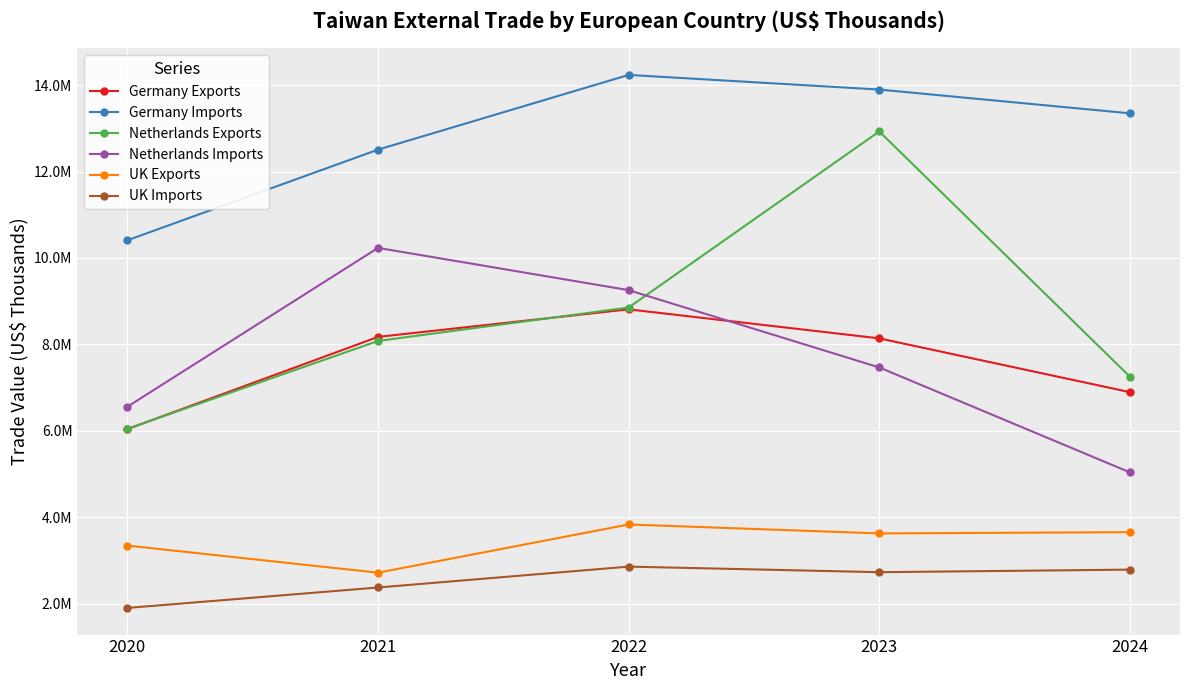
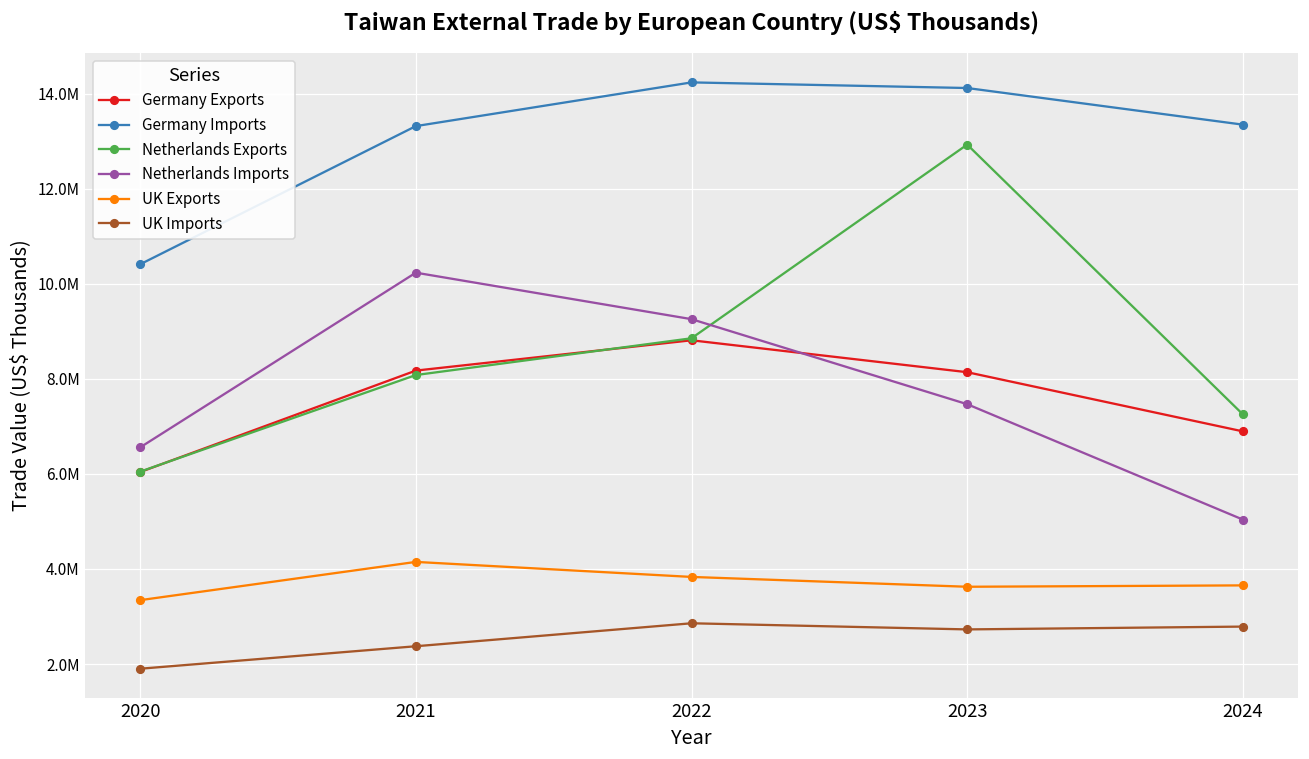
Germany Imports, 2021: 12500000 -> 13300000
UK Exports, 2021: 2700000 -> 4100000
Germany Imports, 2023: 13900000 -> 14100000
